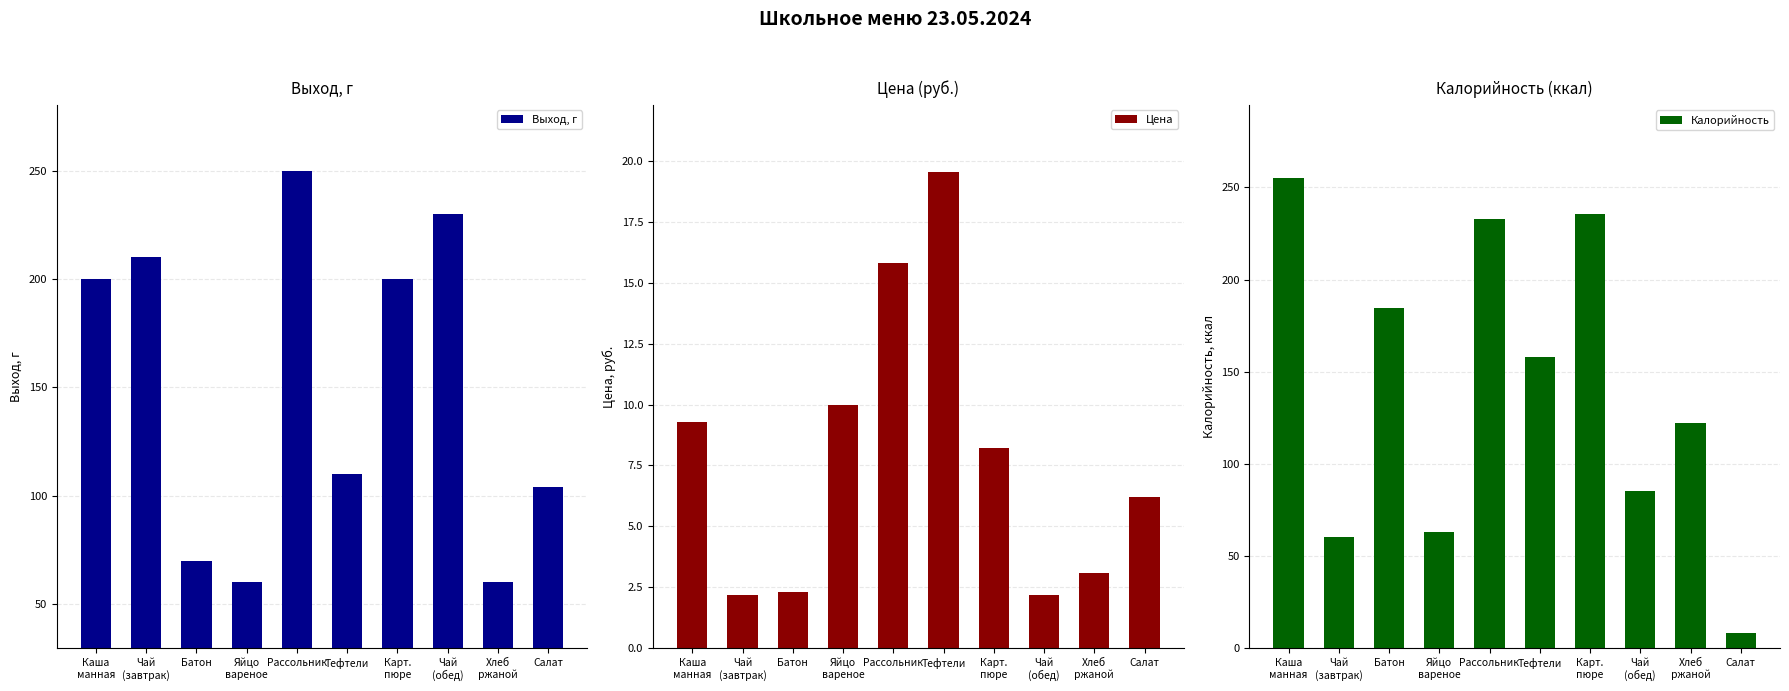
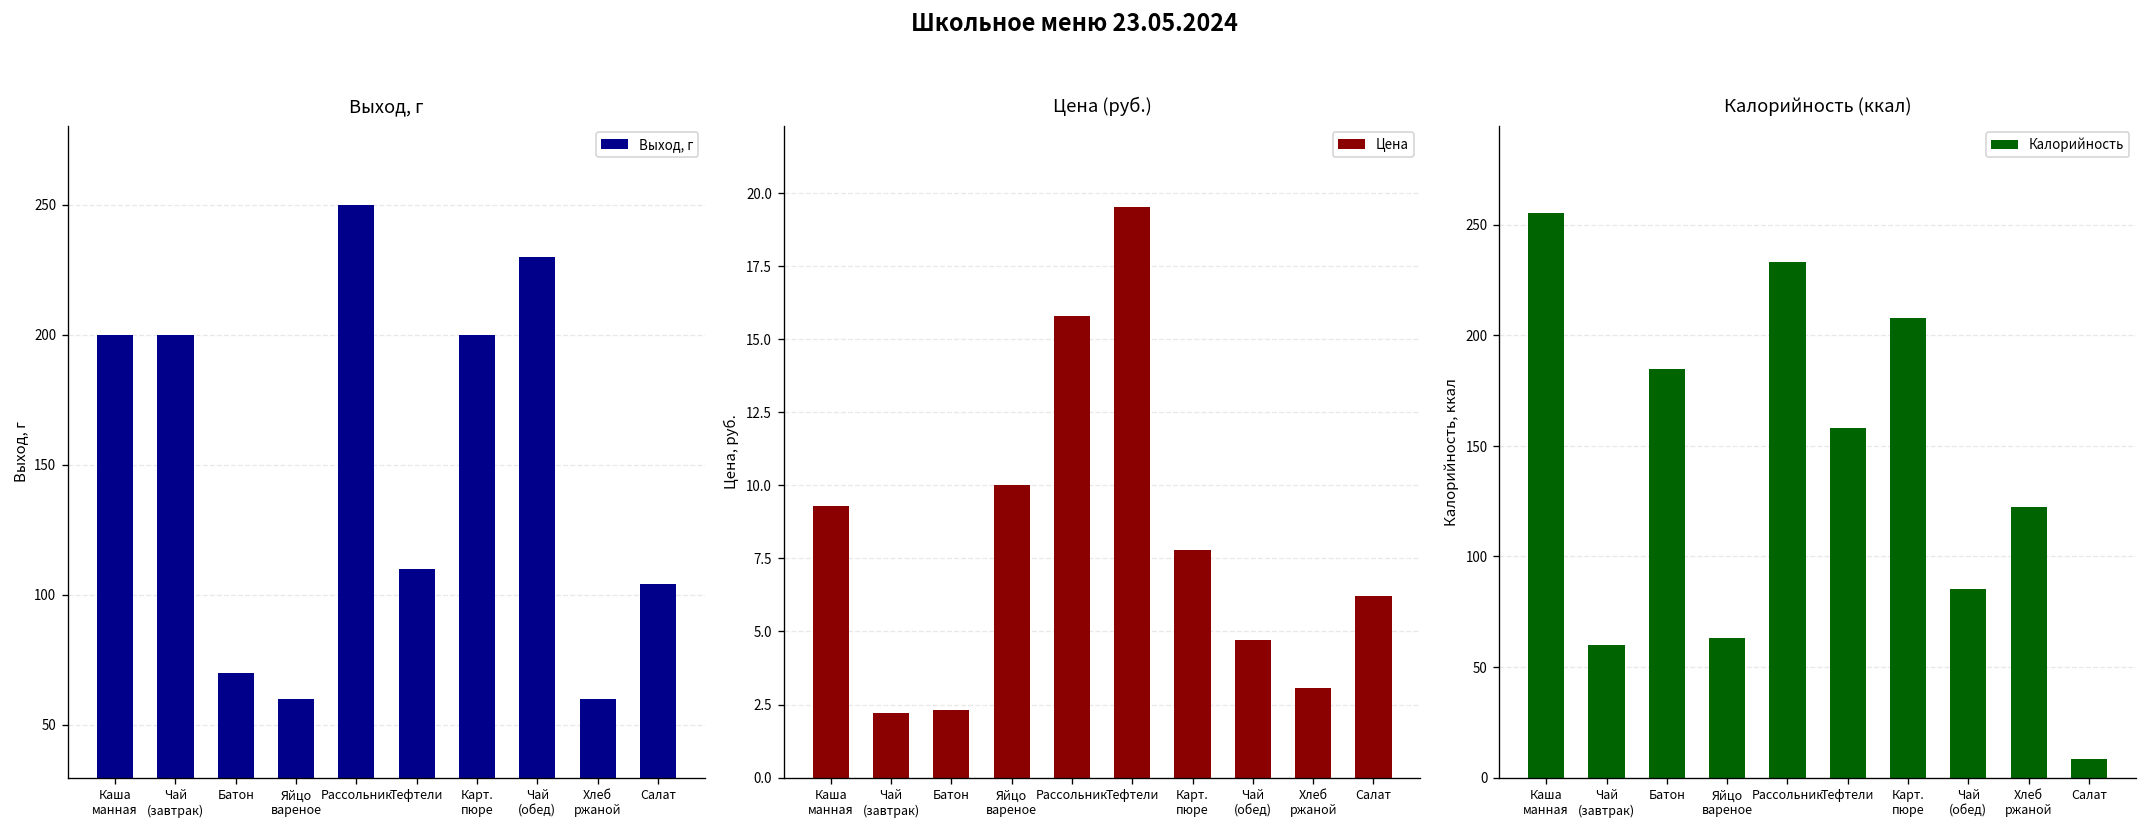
Выход, г, Чай (завтрак): 210 -> 200
Цена (руб.), Карт. пюре: 8.2 -> 7.8
Цена (руб.), Чай (обед): 2.2 -> 4.7
Калорийность (ккал), Карт. пюре: 236 -> 208
